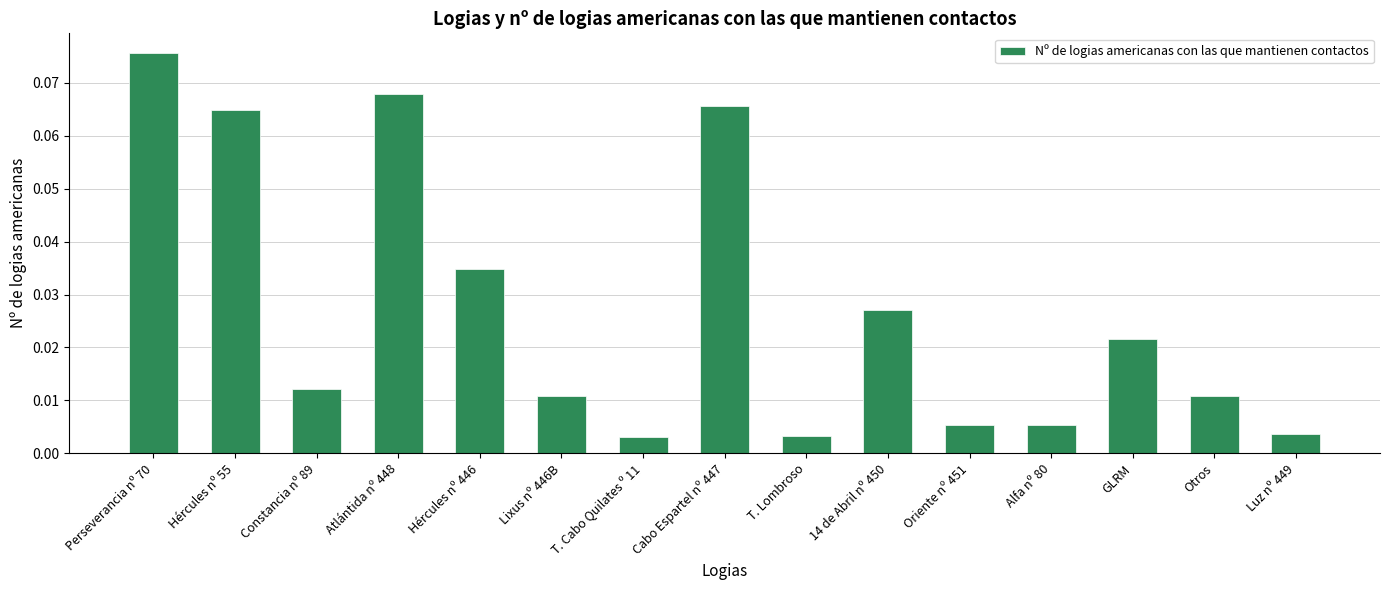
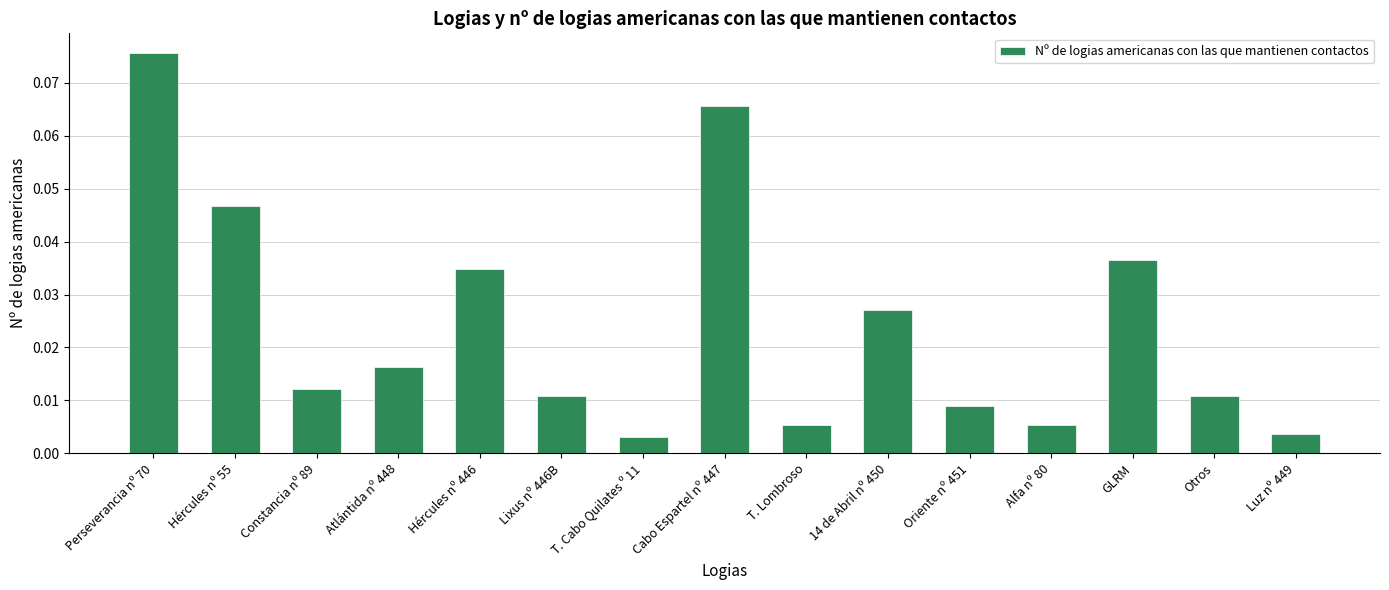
Hércules nº 55: 0.065 -> 0.047
Atlántida nº 448: 0.068 -> 0.016
T. Lombroso: 0.003 -> 0.005
Oriente nº 451: 0.005 -> 0.009
GLRM: 0.022 -> 0.037
